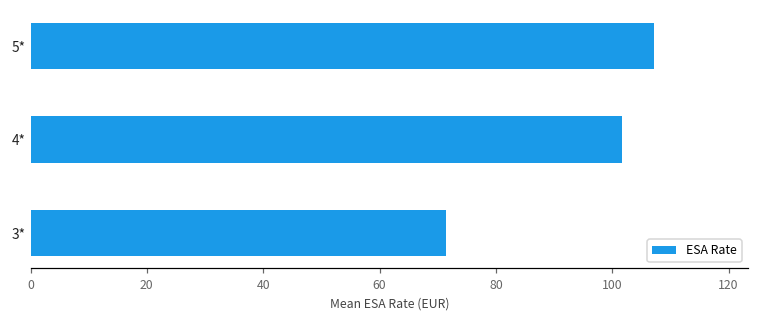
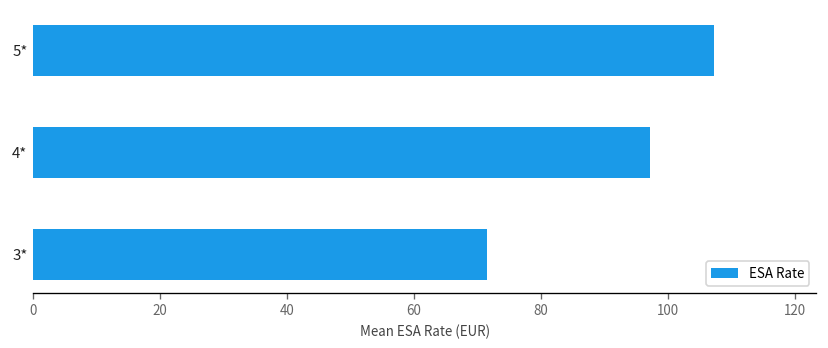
4*: 102 -> 97
